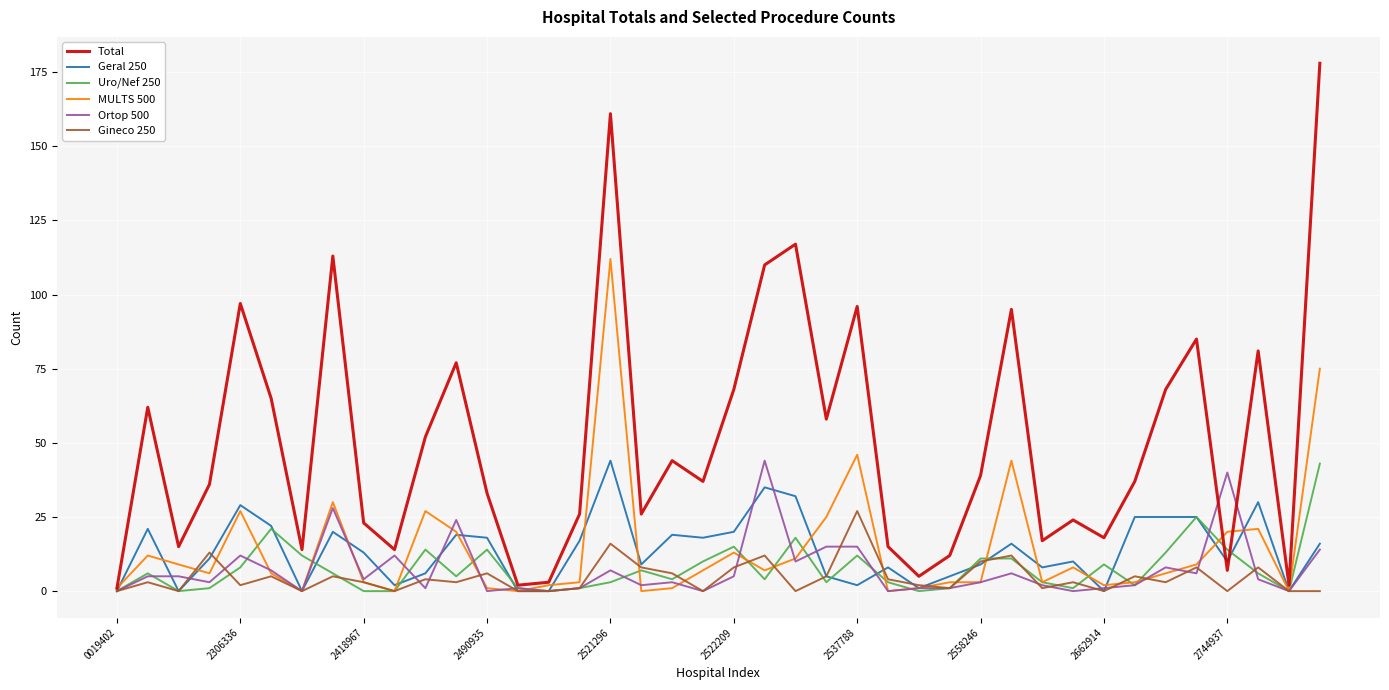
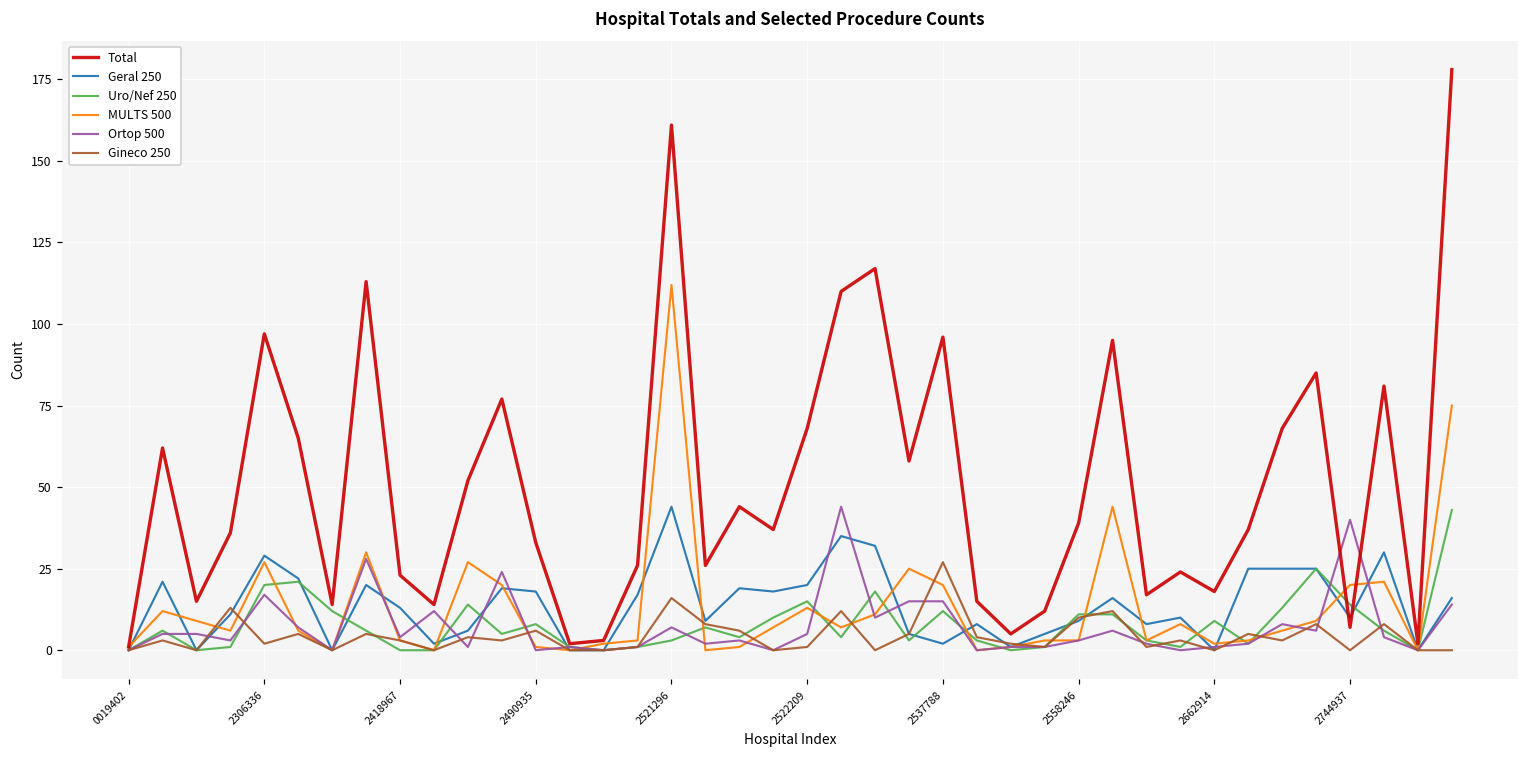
Uro/Nef 250, 2306336: 8 -> 20
Ortop 500, 2306336: 12 -> 17
Uro/Nef 250, 2490935: 14 -> 8
Gineco 250, 2522209: 8 -> 1
MULTS 500, 2537788: 46 -> 20
